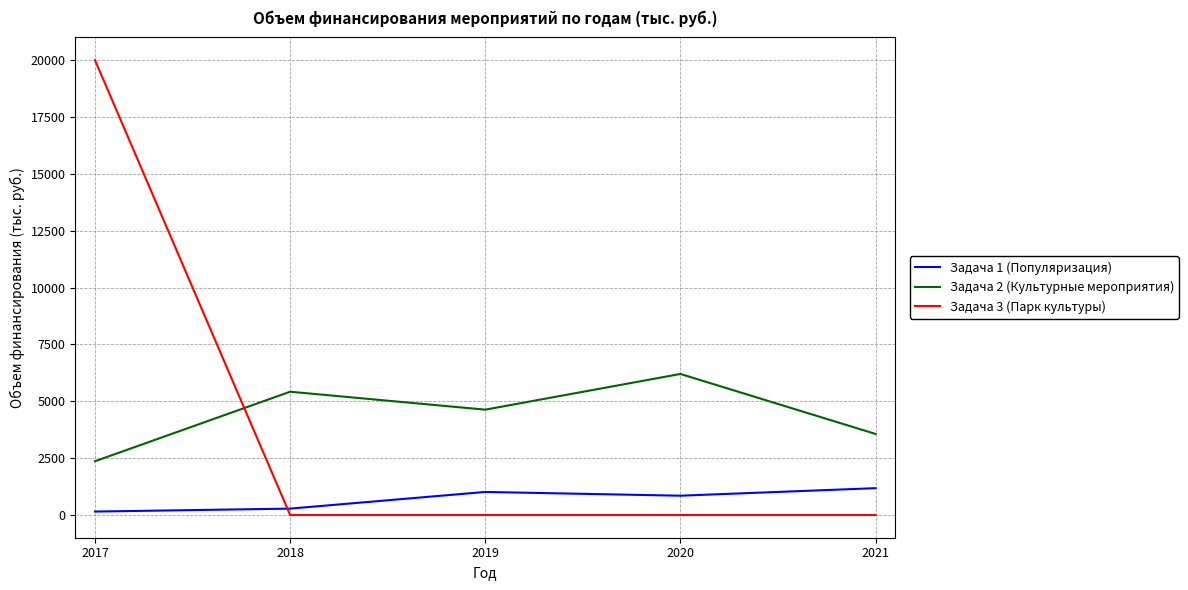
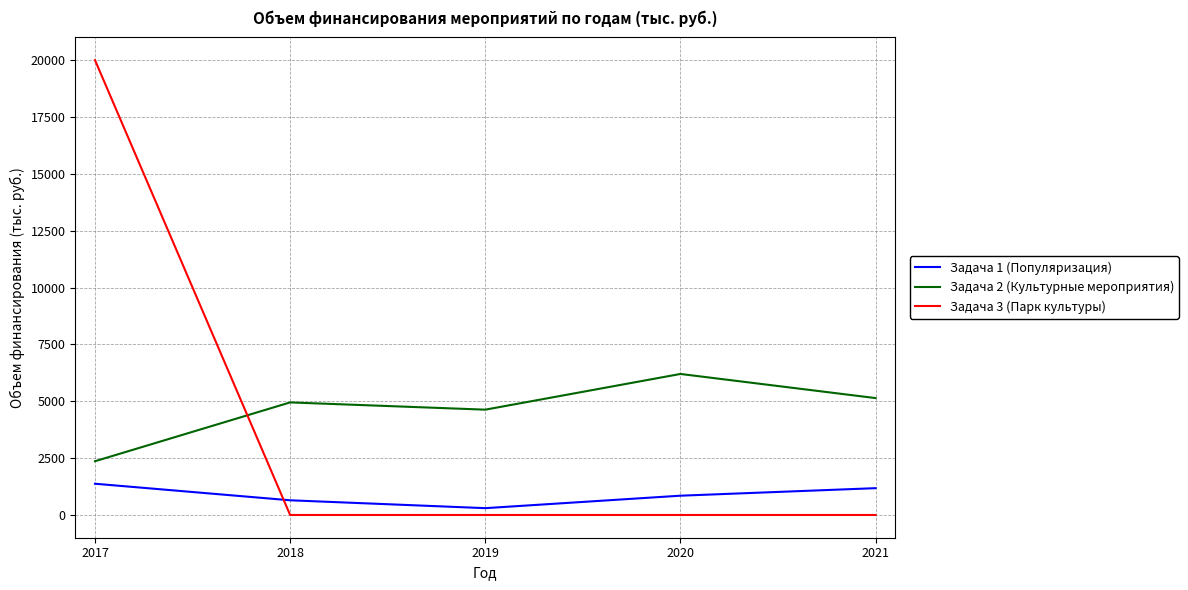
Задача 1 (Популяризация), 2017: 200 -> 1400
Задача 1 (Популяризация), 2018: 300 -> 600
Задача 2 (Культурные мероприятия), 2018: 5400 -> 5000
Задача 1 (Популяризация), 2019: 1000 -> 300
Задача 2 (Культурные мероприятия), 2021: 3600 -> 5100
